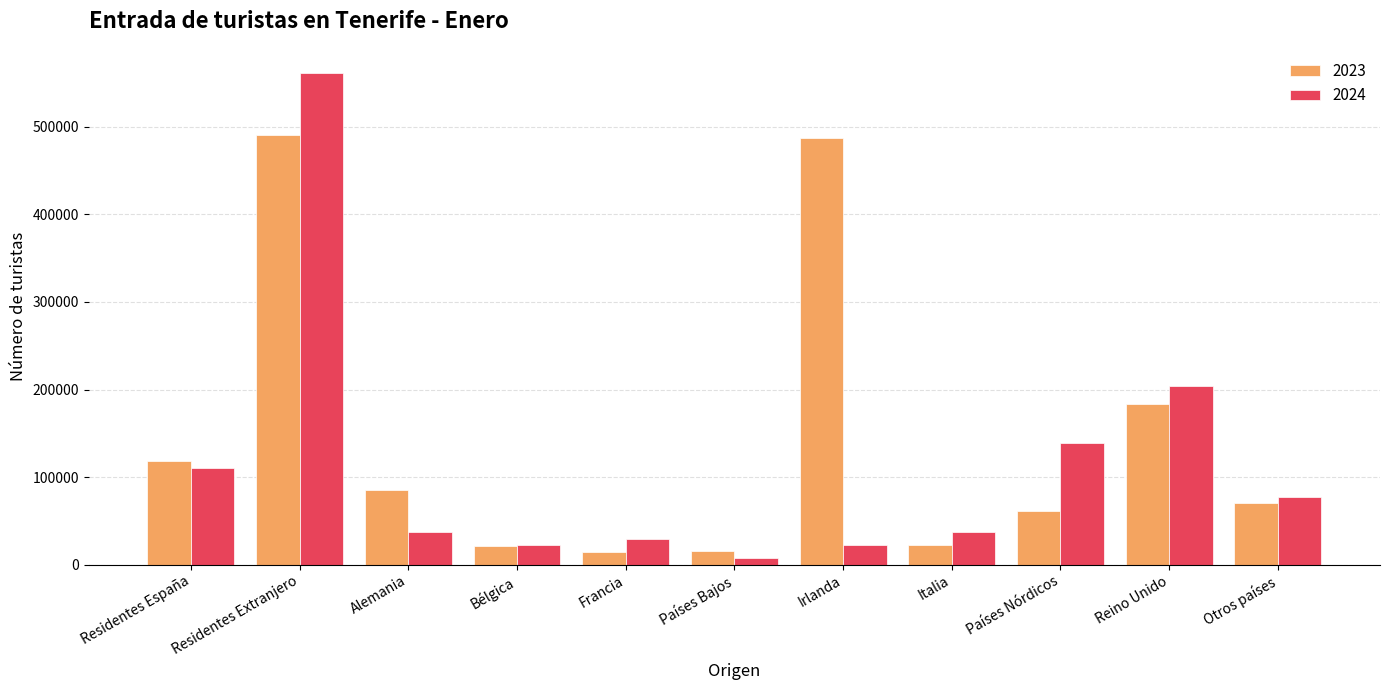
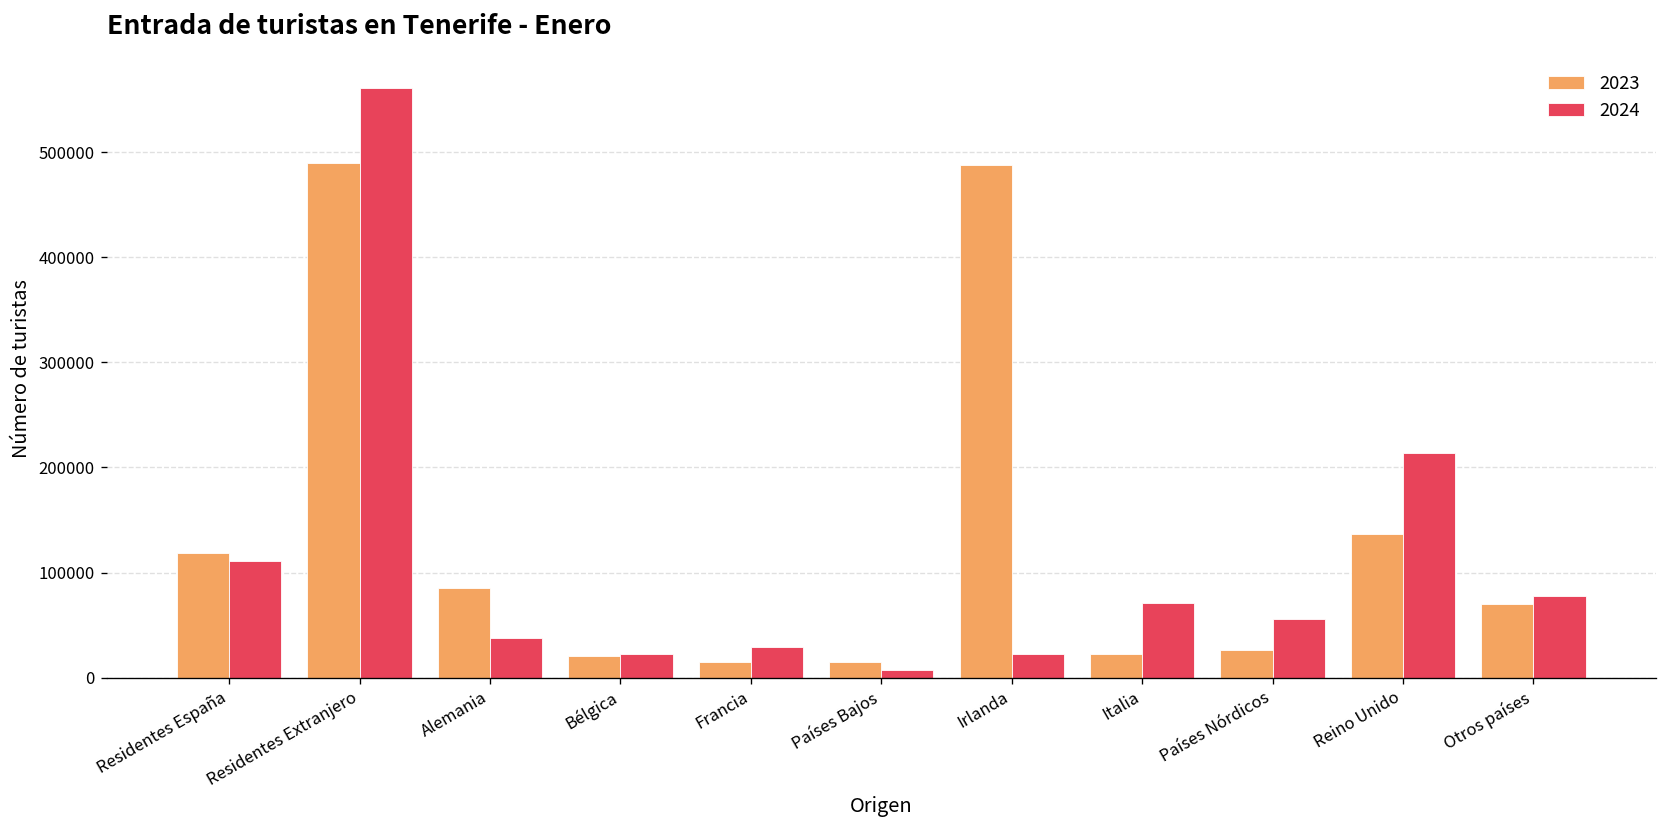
2024, Italia: 40000 -> 70000
2023, Países Nórdicos: 60000 -> 30000
2024, Países Nórdicos: 140000 -> 60000
2023, Reino Unido: 180000 -> 140000
2024, Reino Unido: 200000 -> 210000
